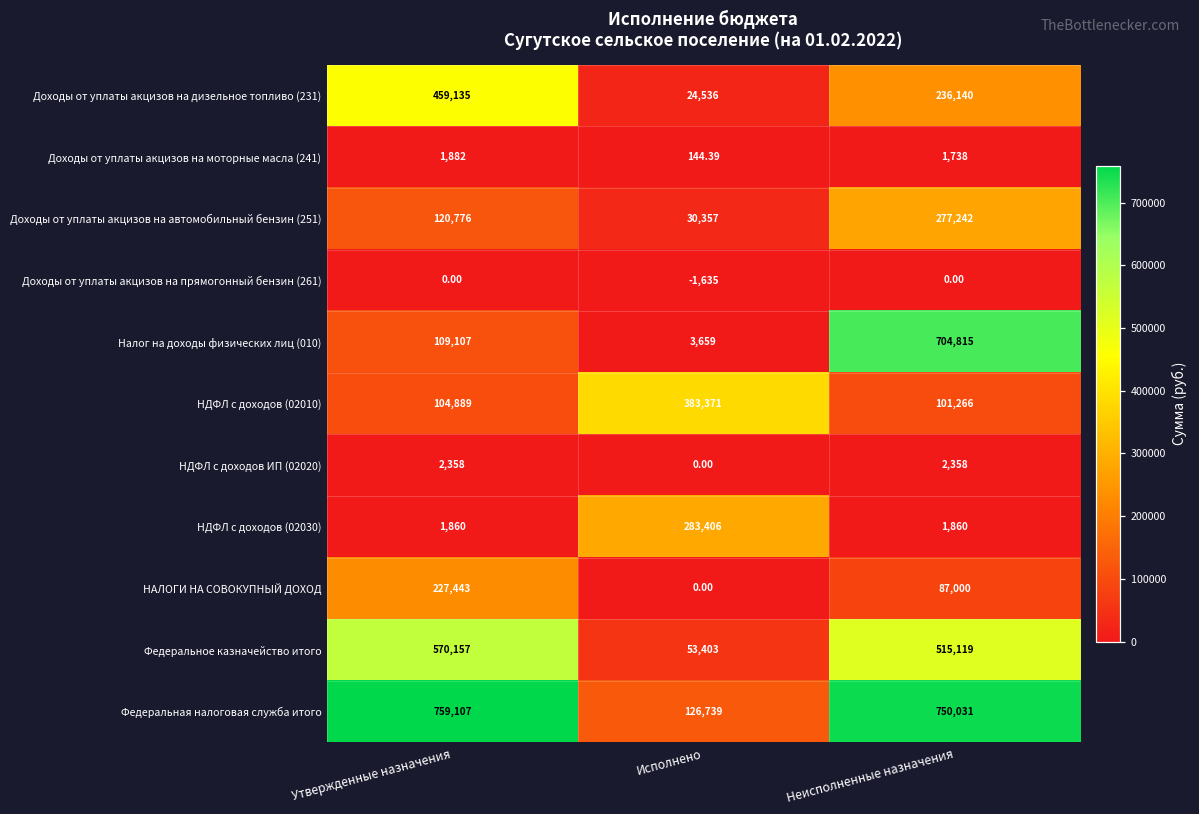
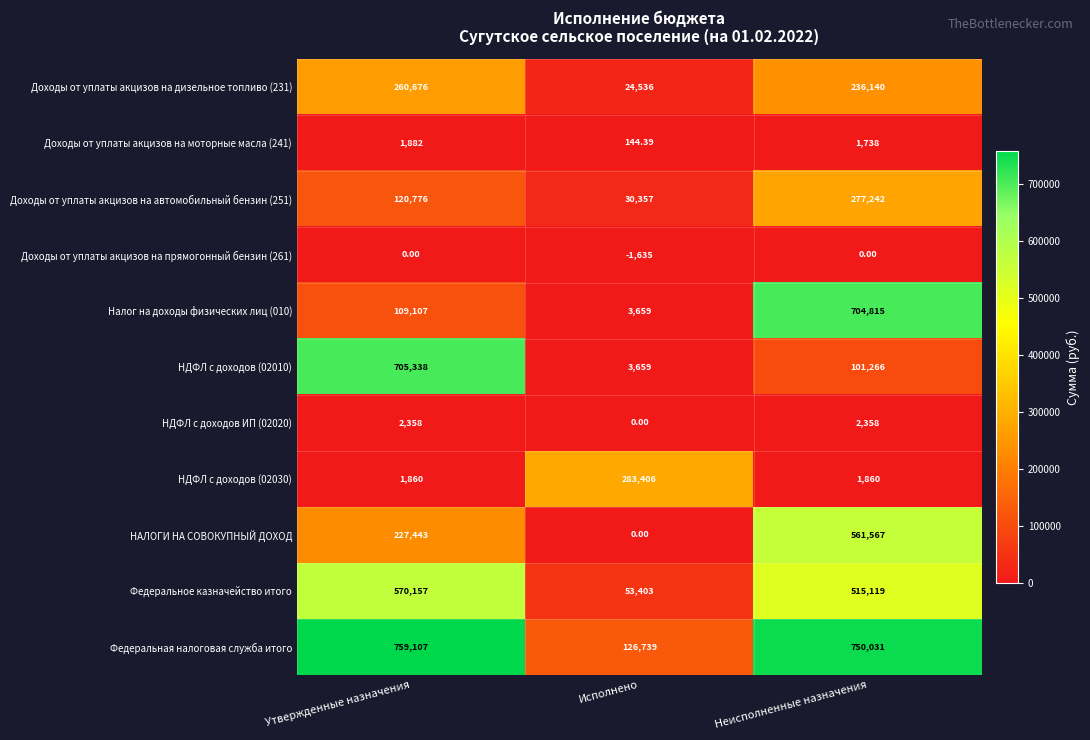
Доходы от уплаты акцизов на дизельное топливо (231), Утвержденные назначения: 459,135 -> 260,676
НДФЛ с доходов (02010), Утвержденные назначения: 104,889 -> 705,338
НДФЛ с доходов (02010), Исполнено: 383,371 -> 3,659
НАЛОГИ НА СОВОКУПНЫЙ ДОХОД, Неисполненные назначения: 87,000 -> 561,567
